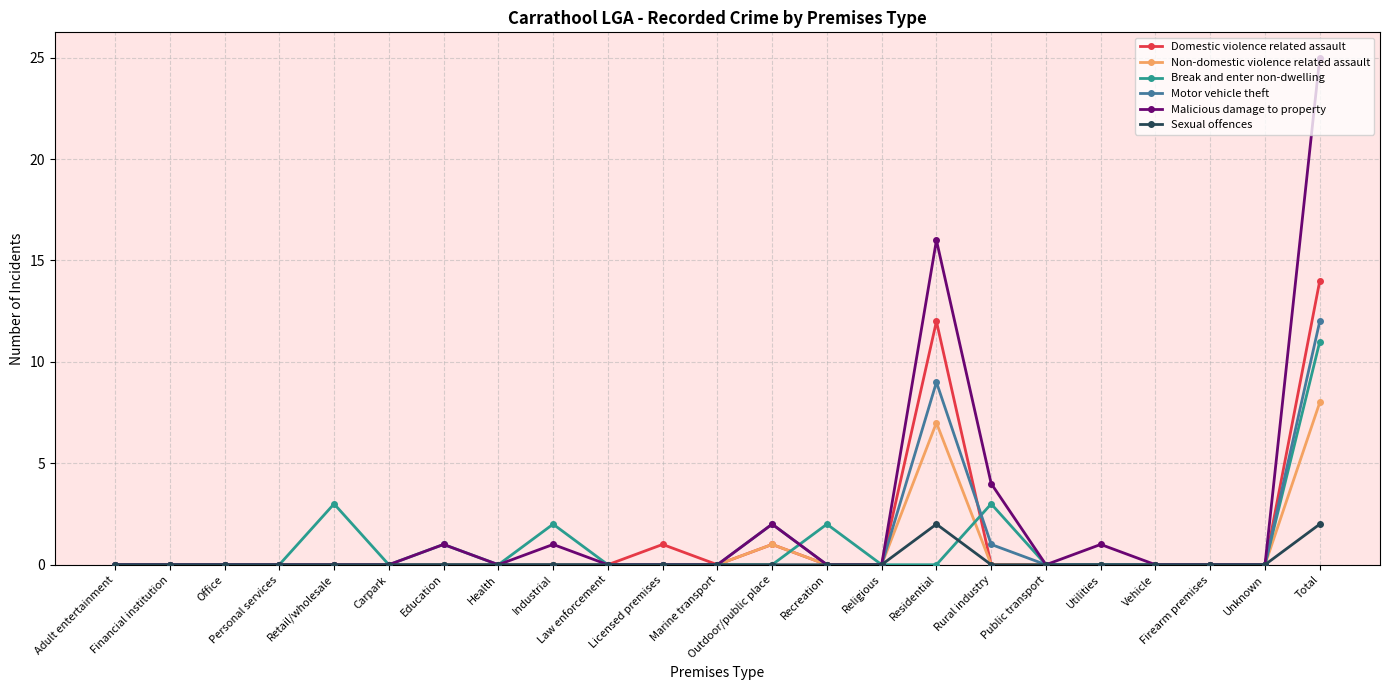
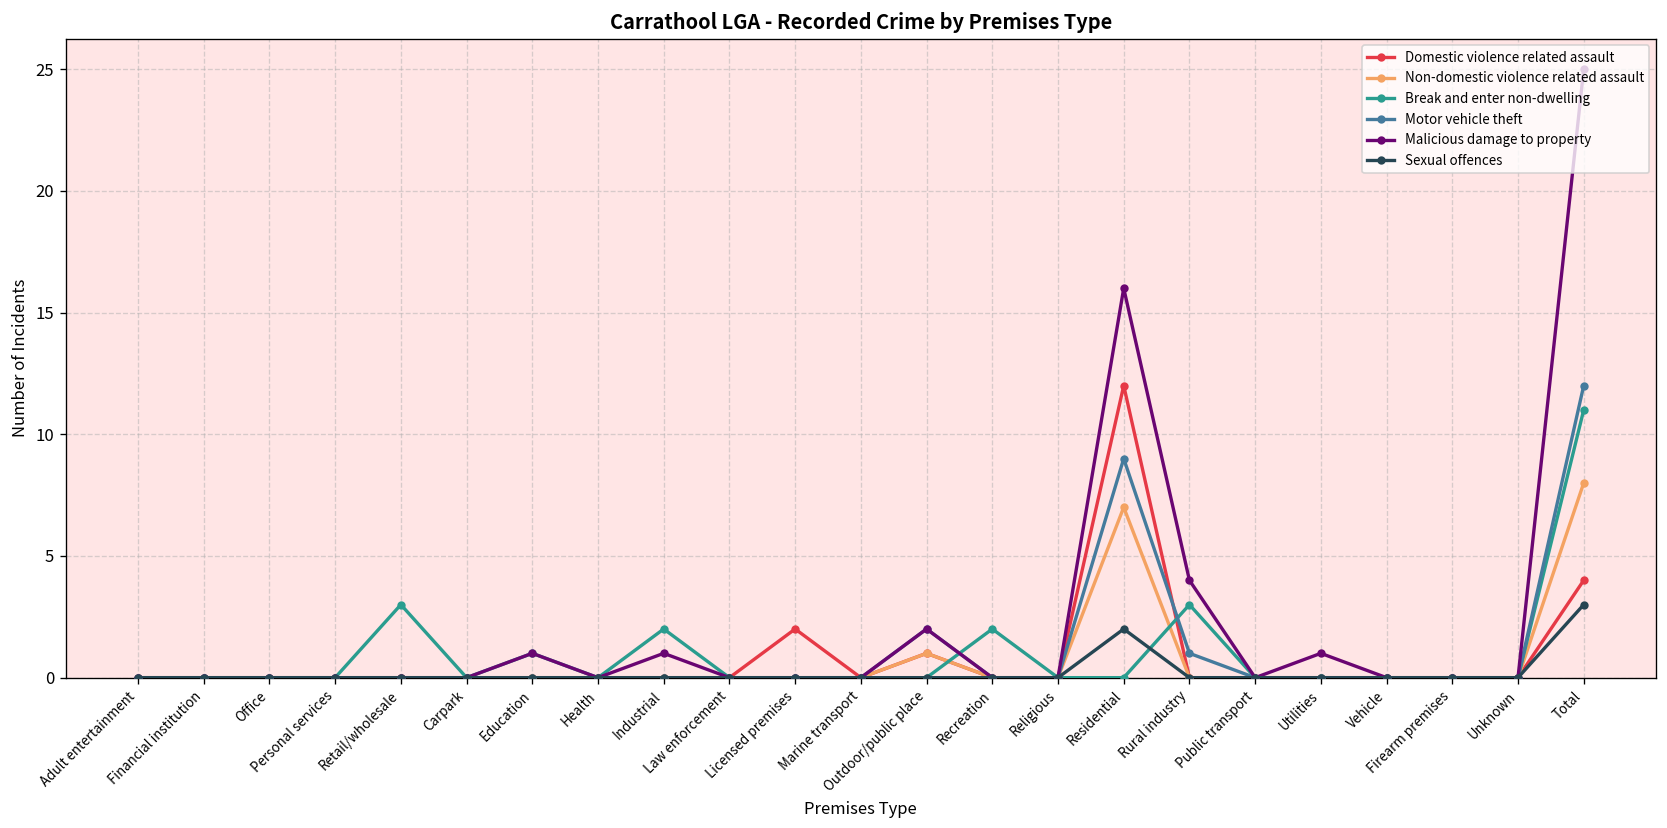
Domestic violence related assault, Licensed premises: 1 -> 2
Domestic violence related assault, Total: 14 -> 4
Sexual offences, Total: 2 -> 3
